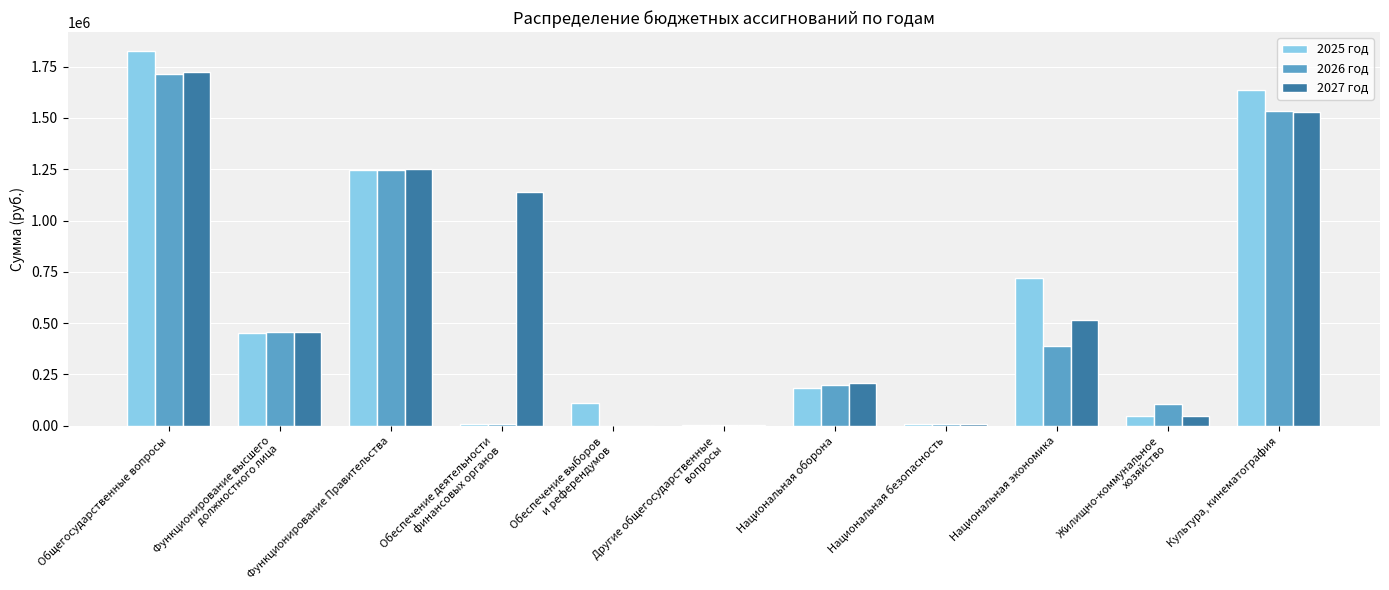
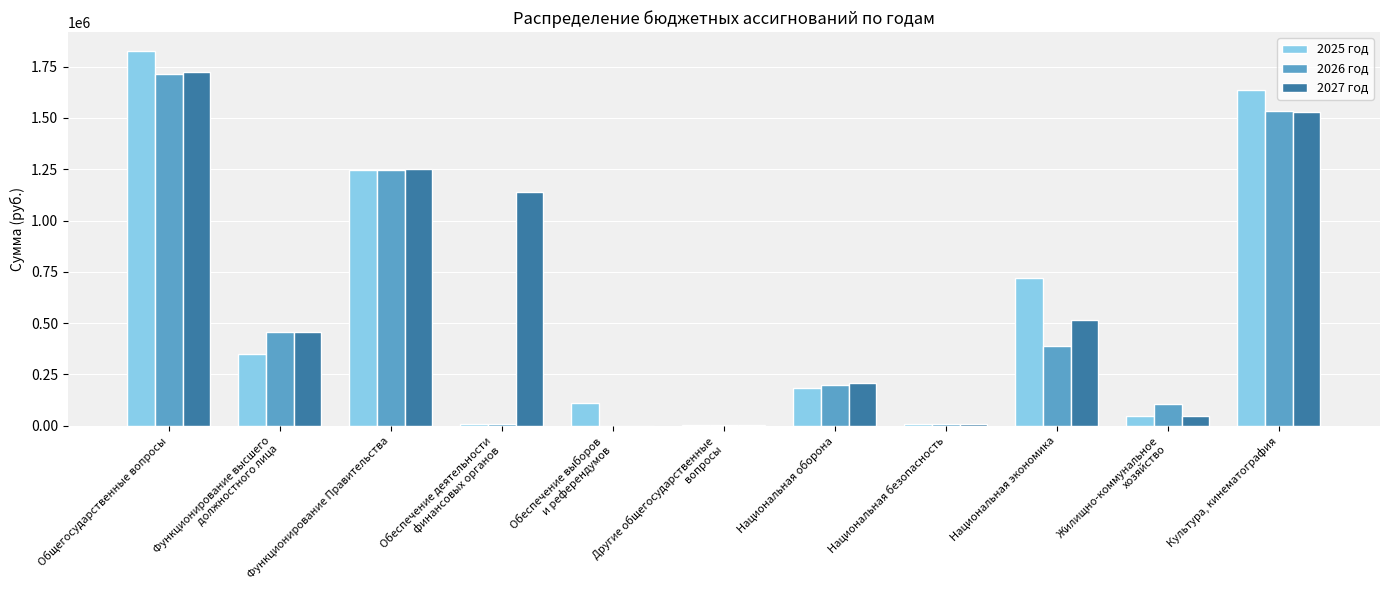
2025 год, Функционирование высшего должностного лица: 450000 -> 350000
